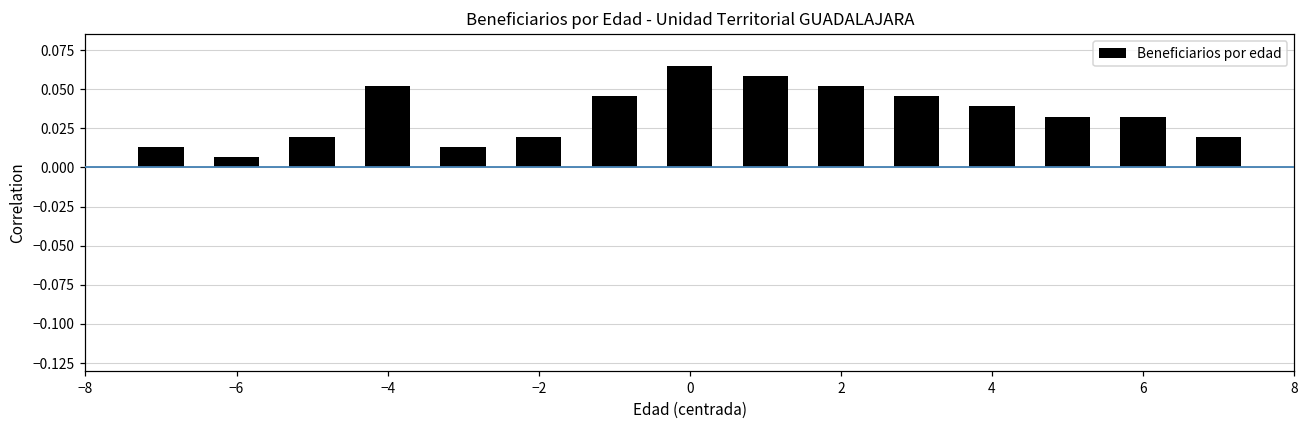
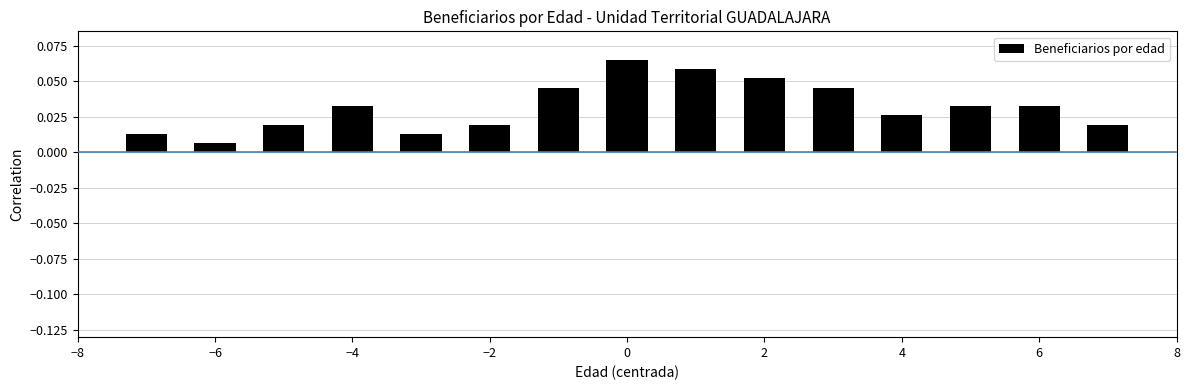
−4: 0.052 -> 0.033
4: 0.039 -> 0.026
